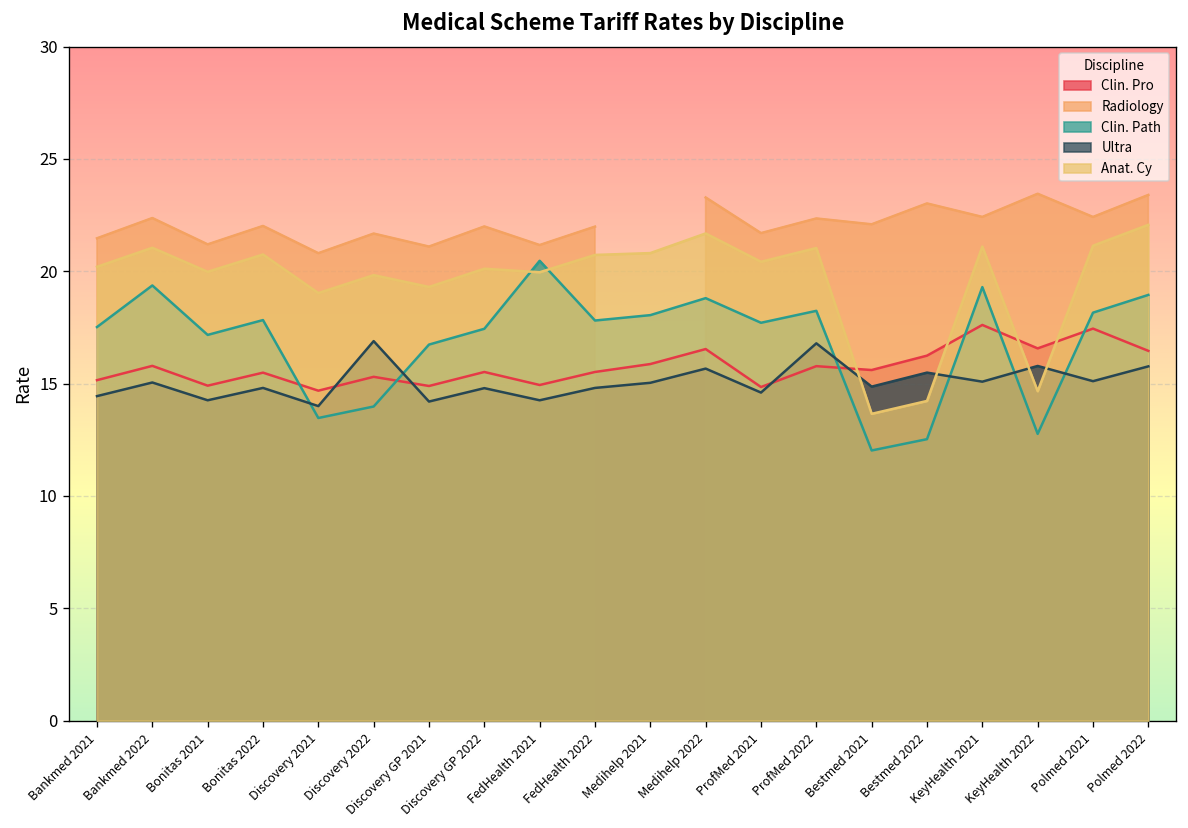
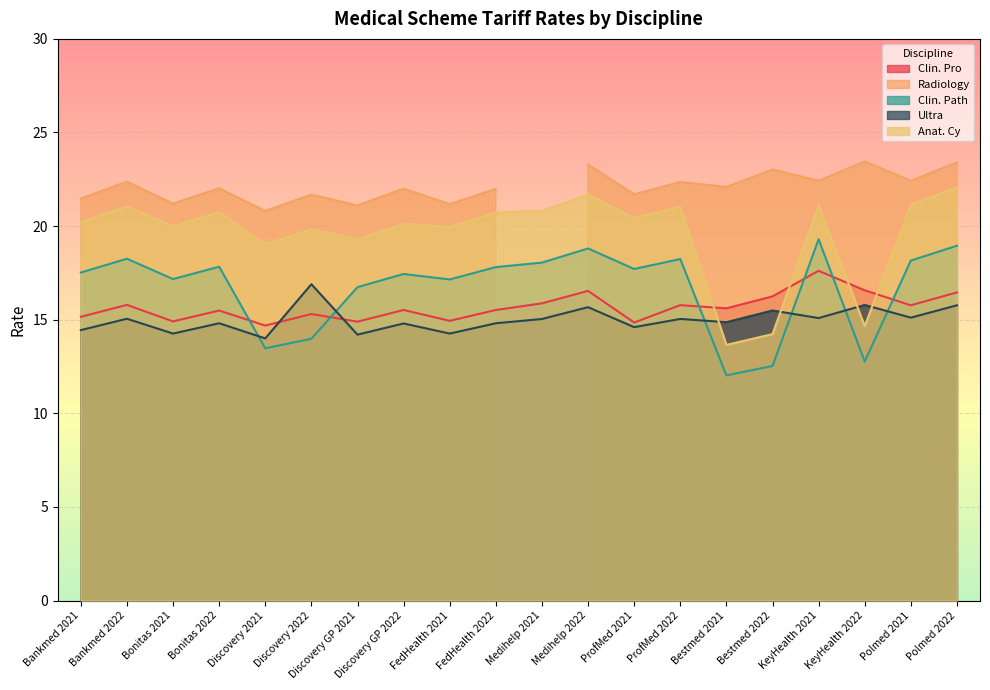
Clin. Path, Bankmed 2022: 19.4 -> 18.3
Clin. Path, FedHealth 2021: 20.5 -> 17.2
Ultra, ProfMed 2022: 16.8 -> 15.0
Clin. Pro, Polmed 2021: 17.5 -> 15.8
